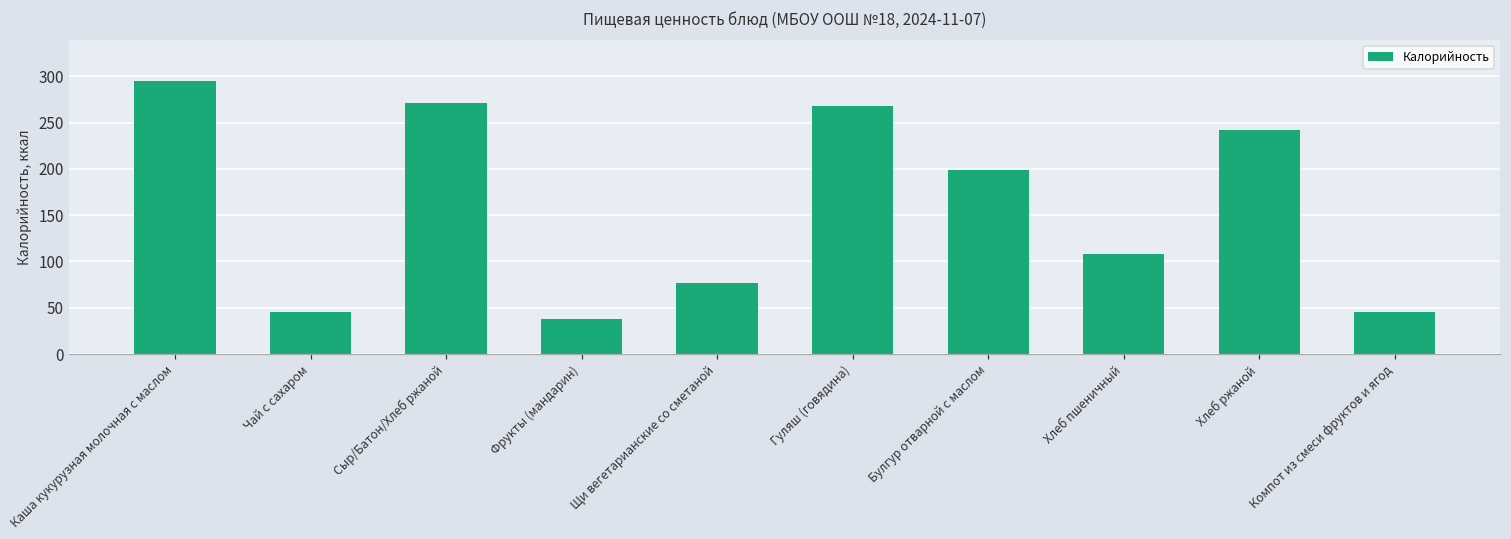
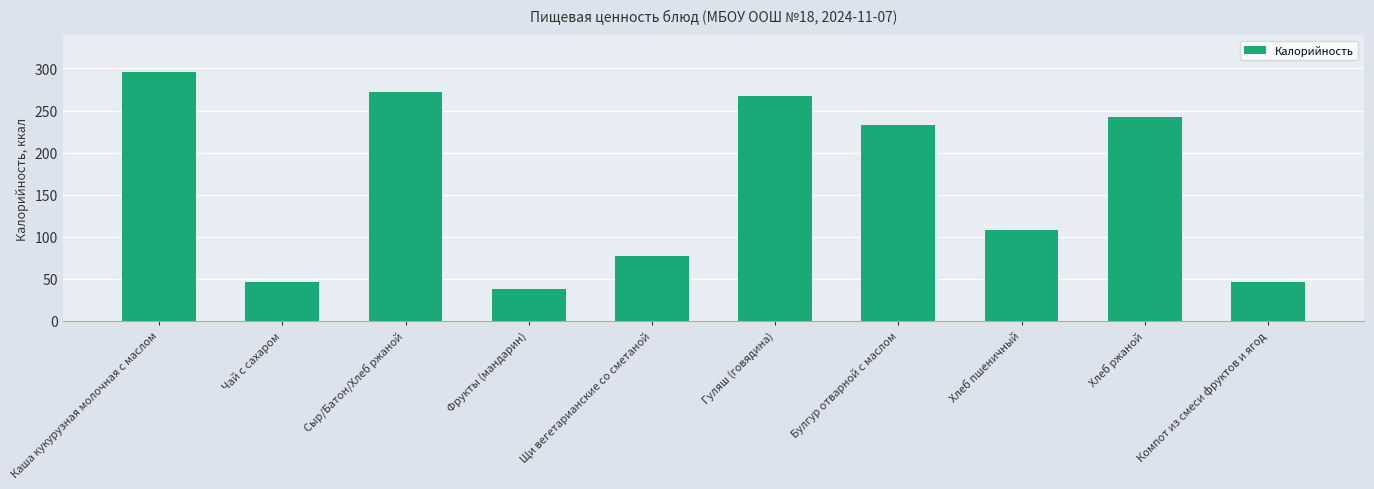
Булгур отварной с маслом: 200 -> 230
